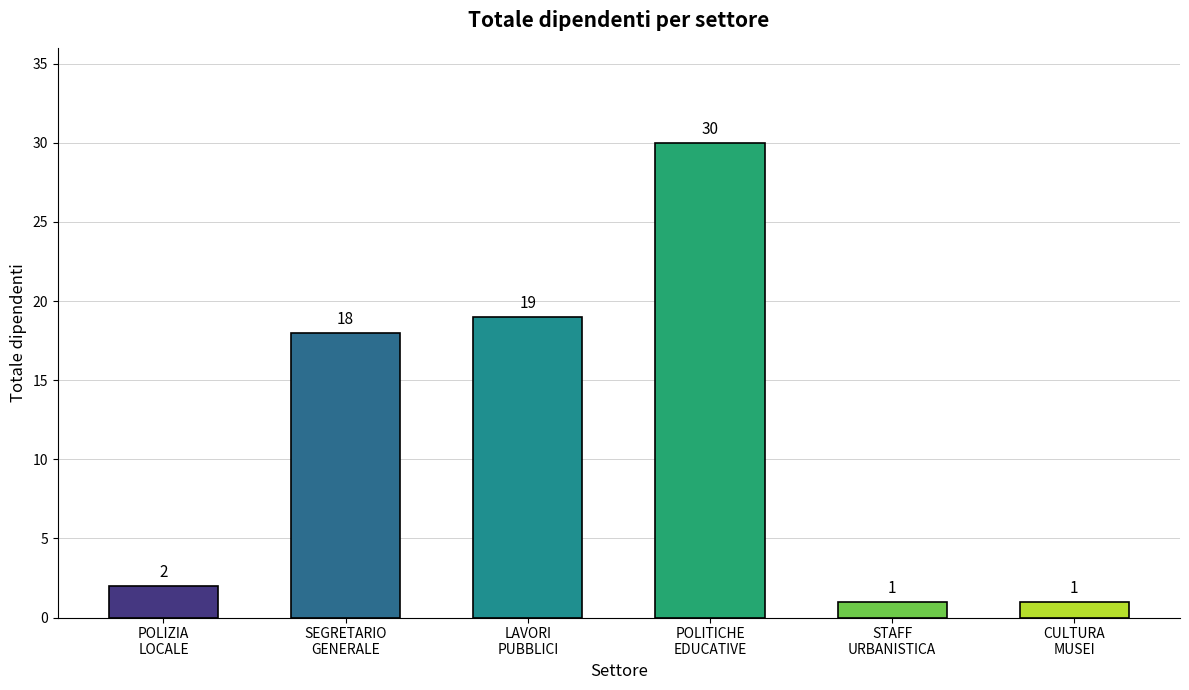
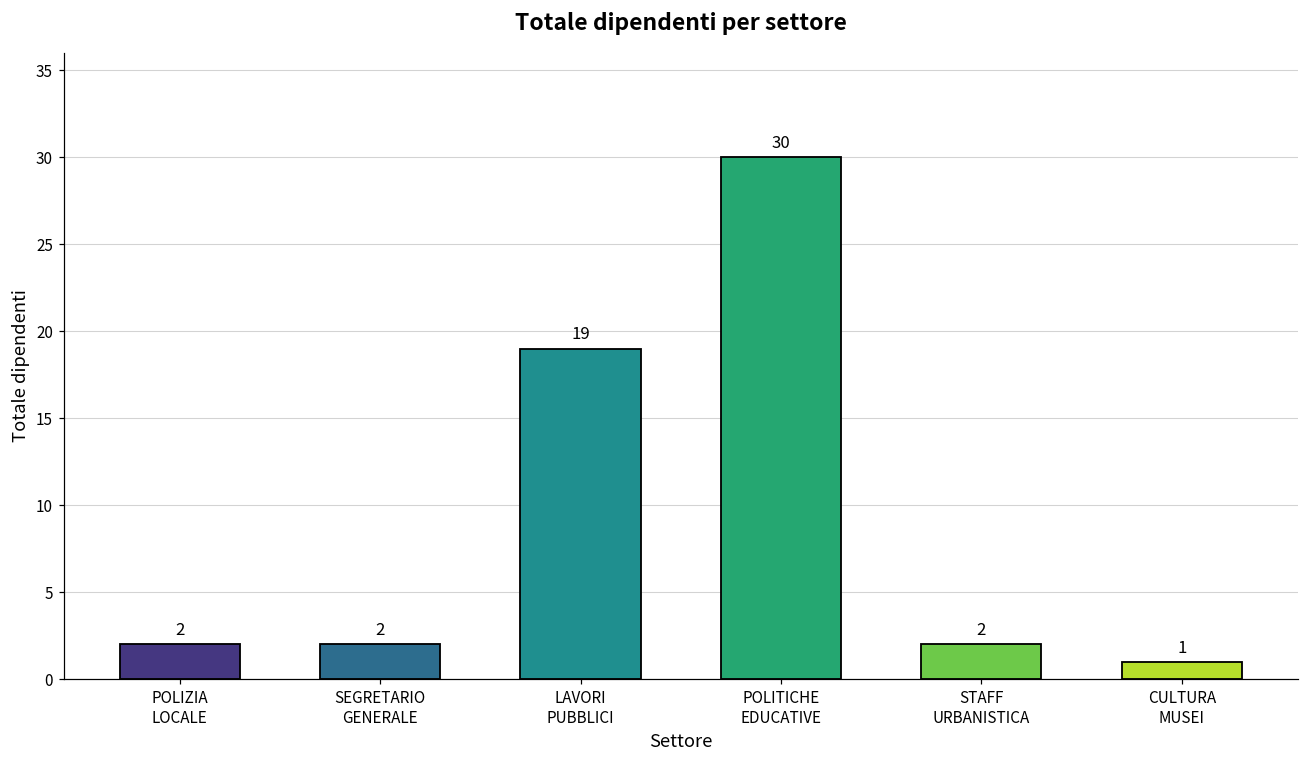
SEGRETARIO GENERALE: 18 -> 2
STAFF URBANISTICA: 1 -> 2
